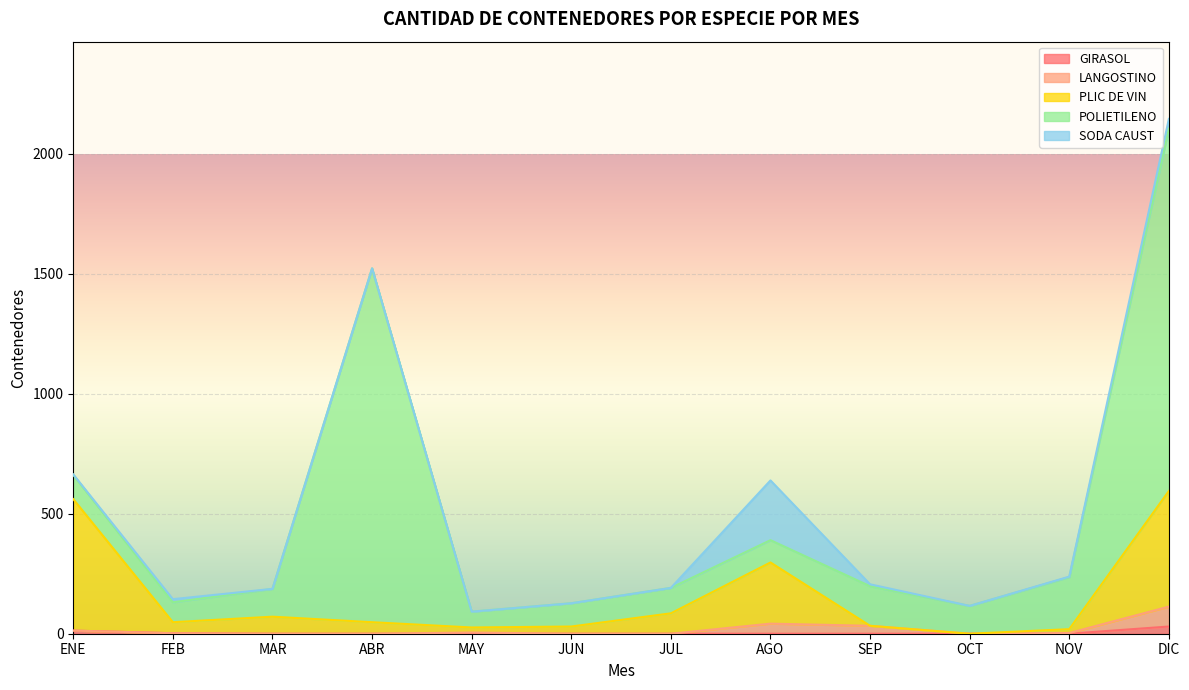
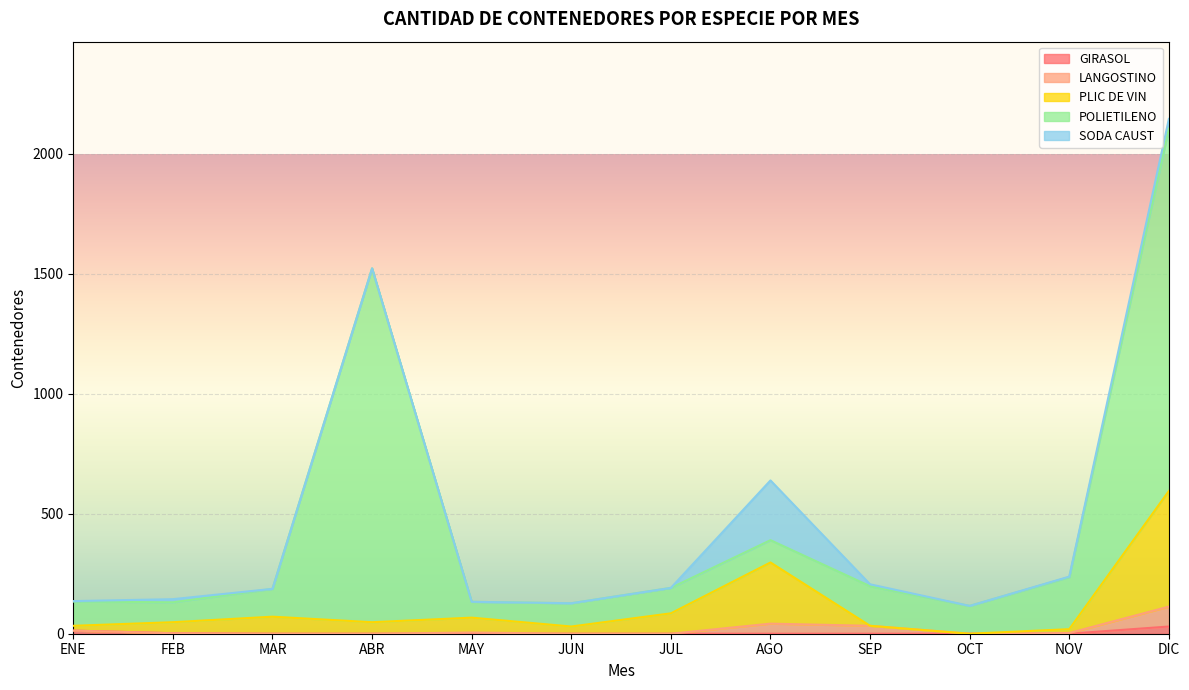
PLIC DE VIN, ENE: 550 -> 20
PLIC DE VIN, MAY: 20 -> 60
